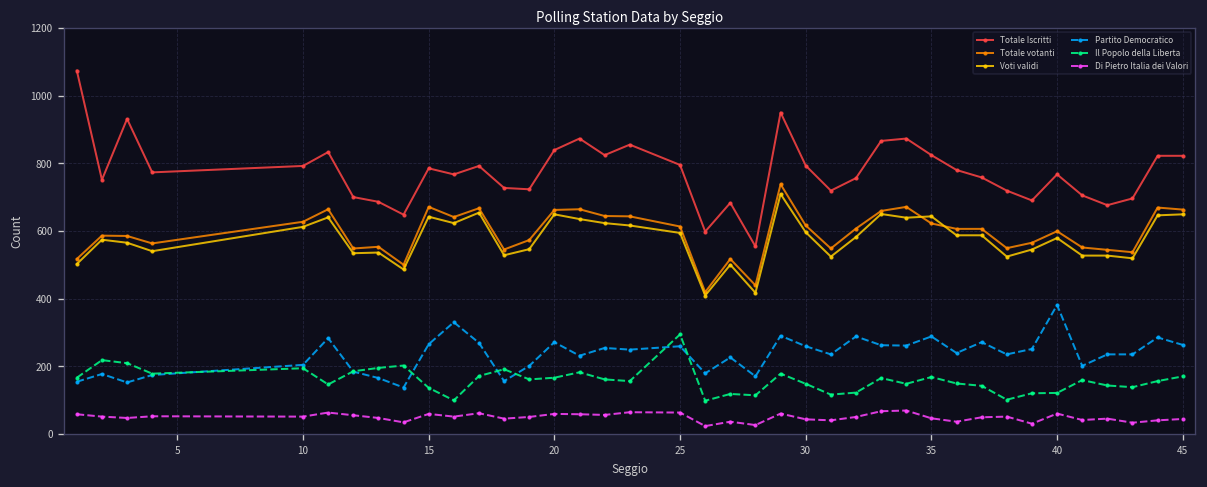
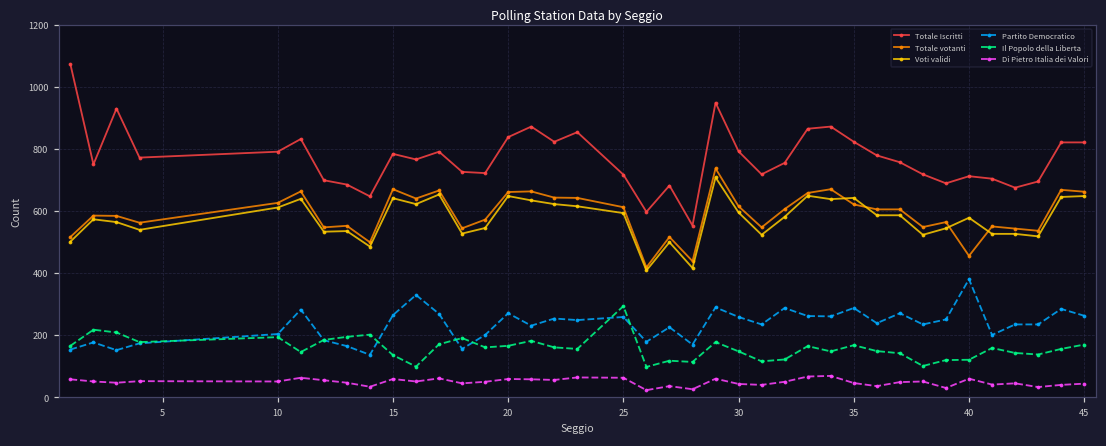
Totale Iscritti, 25: 800 -> 720
Totale Iscritti, 40: 770 -> 710
Totale votanti, 40: 600 -> 460
